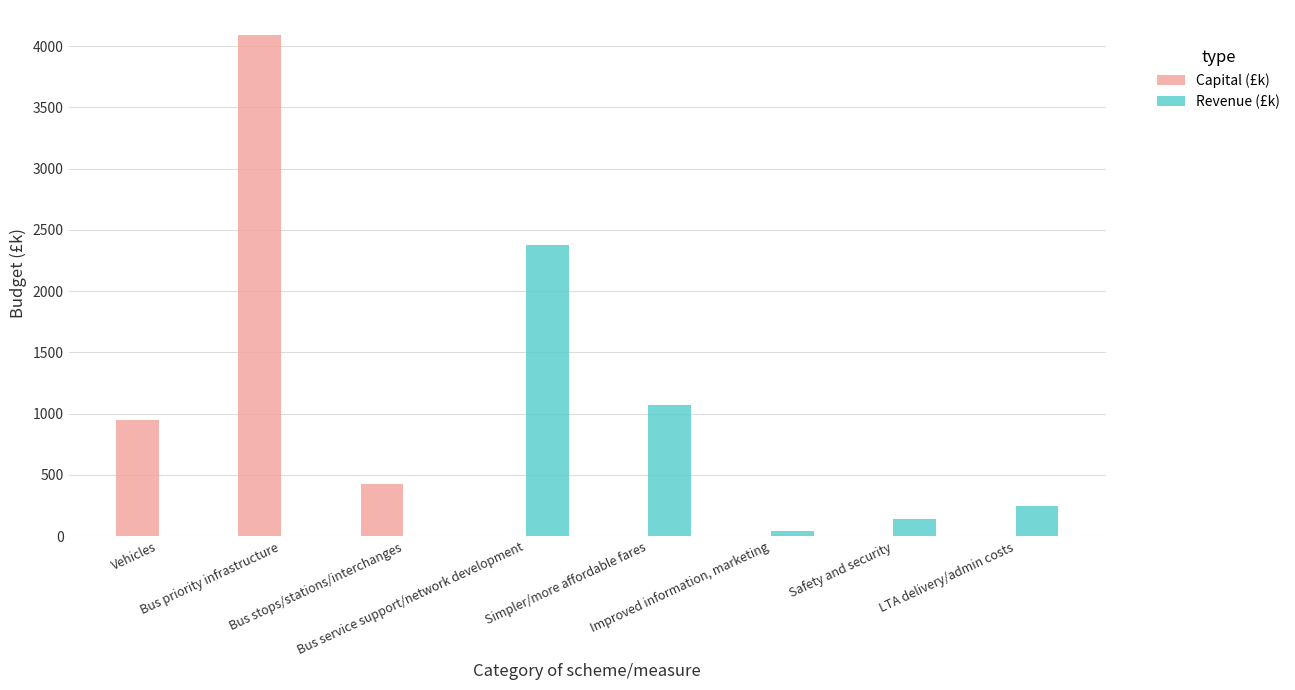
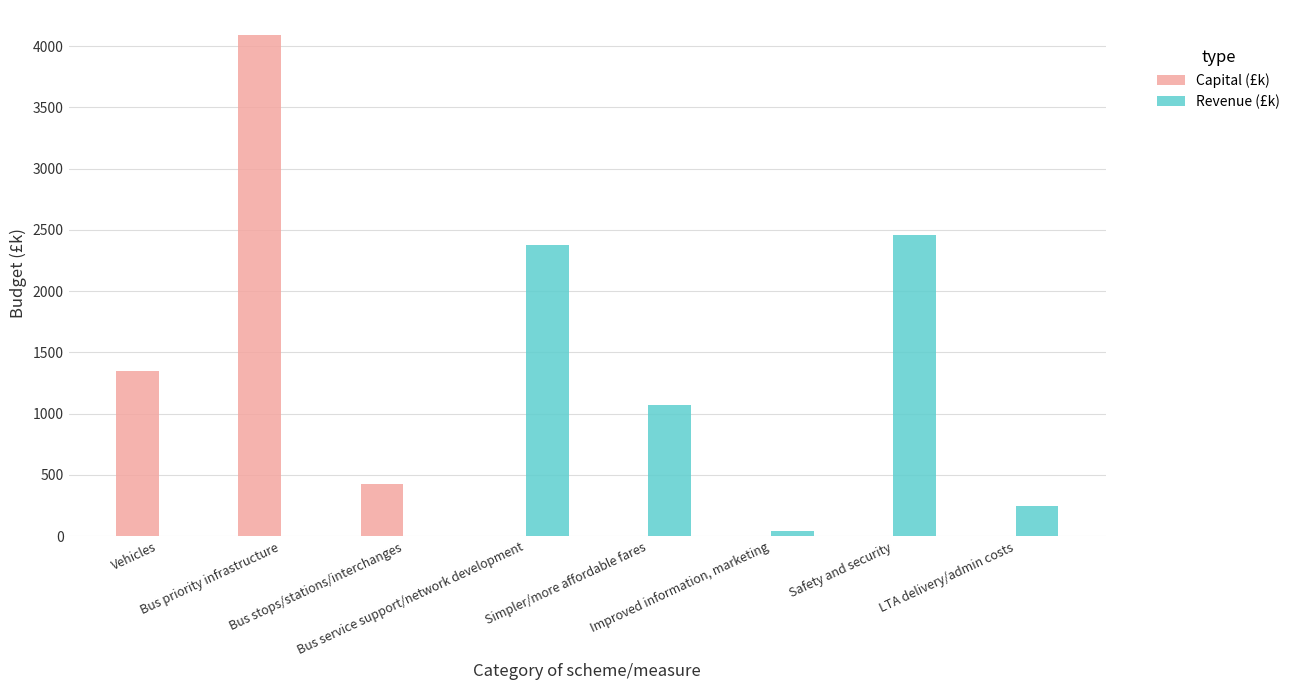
Capital (£k), Vehicles: 950 -> 1350
Revenue (£k), Safety and security: 140 -> 2460
